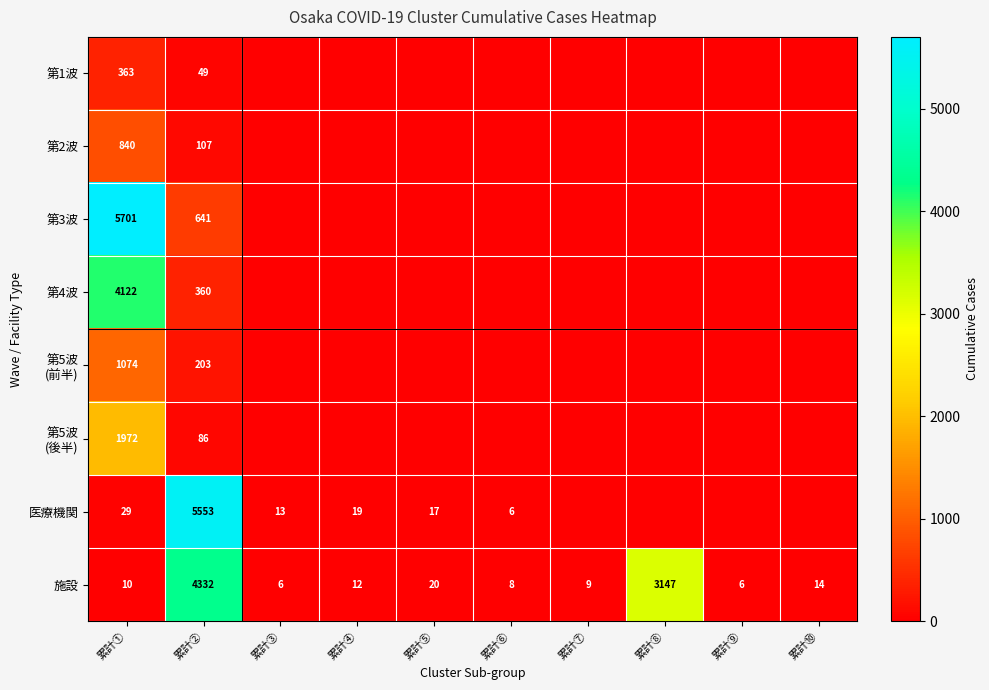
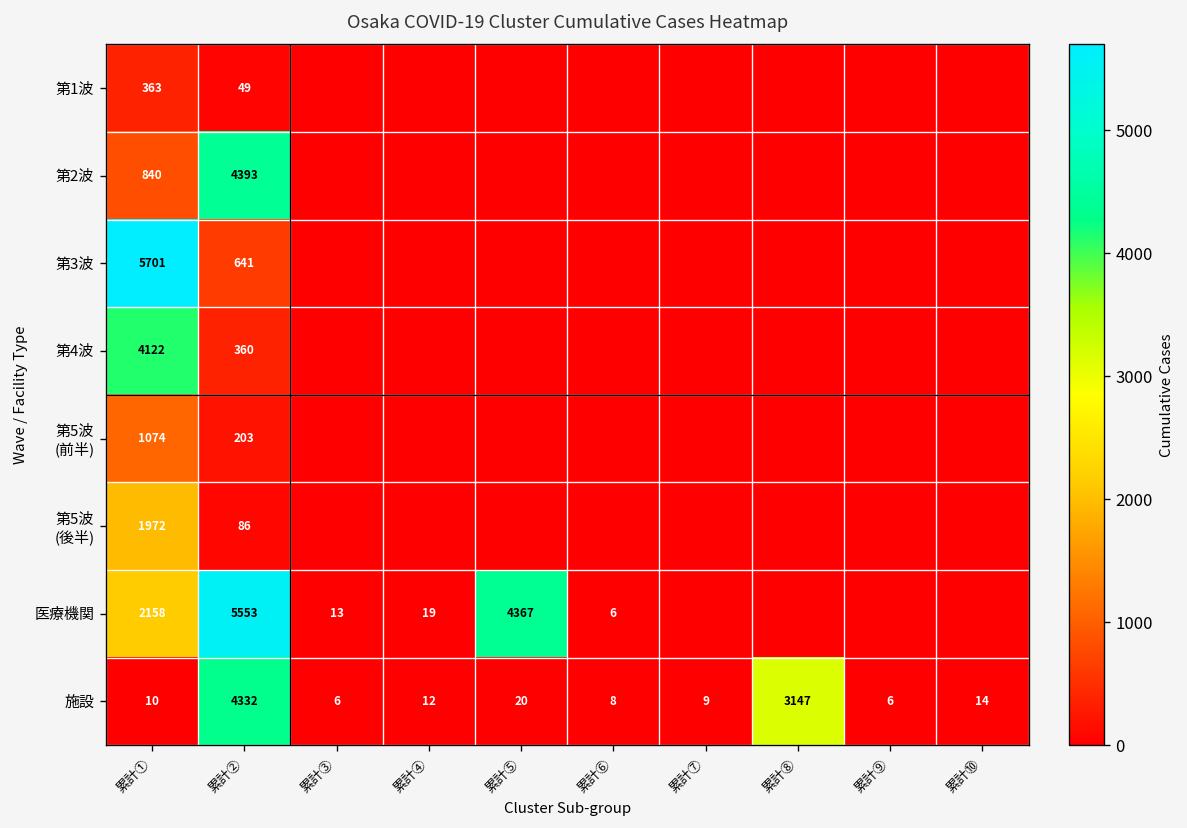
第2波, 累計②: 107 -> 4393
医療機関, 累計①: 29 -> 2158
医療機関, 累計⑤: 17 -> 4367
